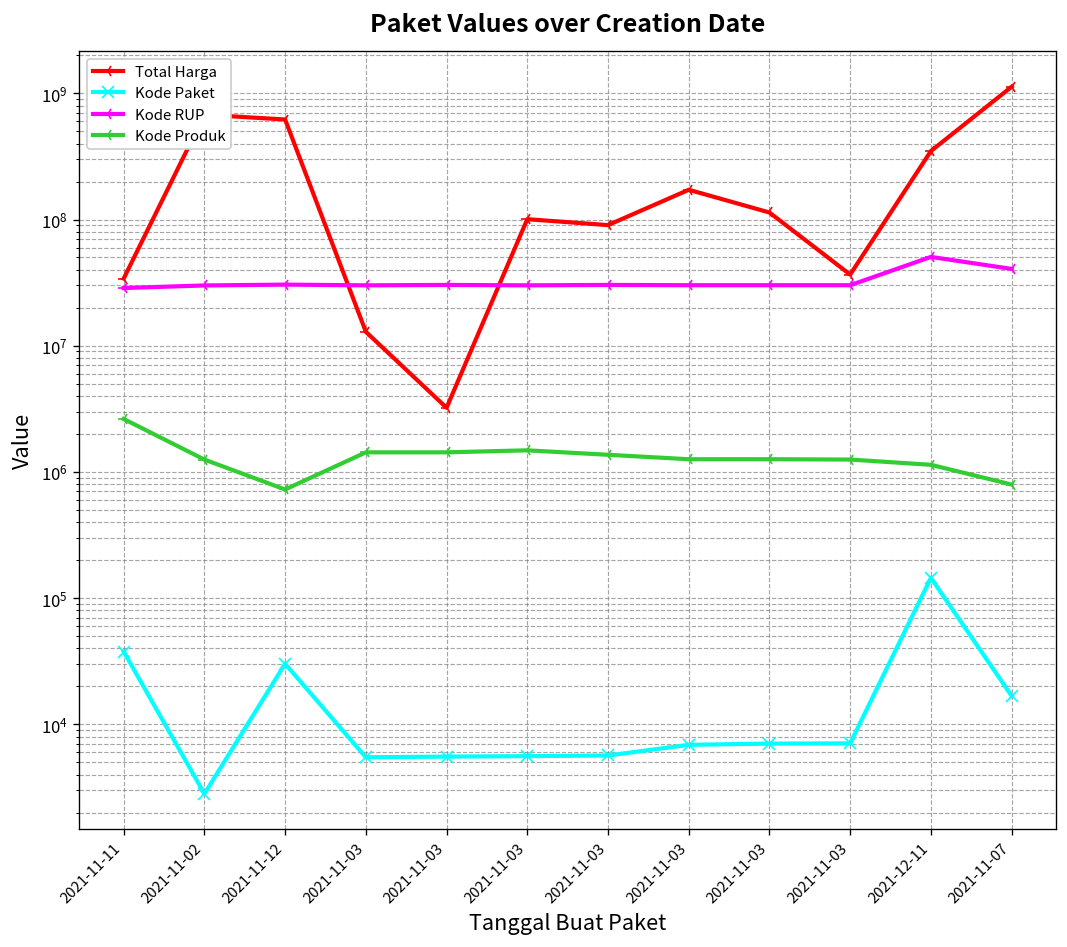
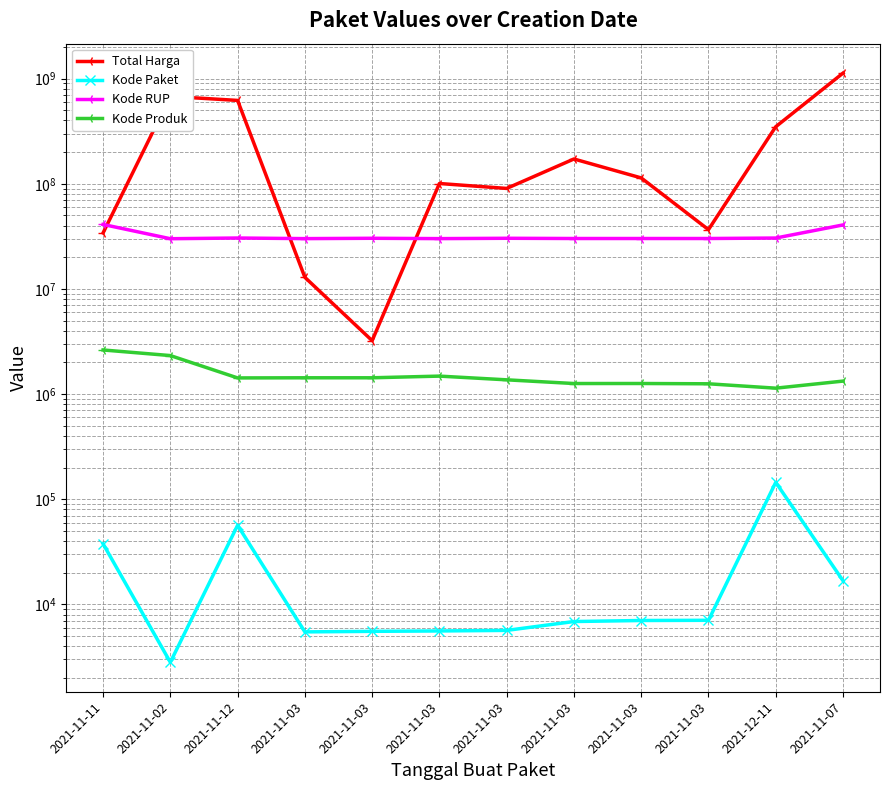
Kode RUP, 2021-11-11: 29000000 -> 41000000
Kode Produk, 2021-11-02: 1300000 -> 2300000
Kode Paket, 2021-11-12: 30000 -> 60000
Kode Produk, 2021-11-12: 700000 -> 1400000
Kode RUP, 2021-12-11: 50000000 -> 30000000
Kode Produk, 2021-11-07: 800000 -> 1300000
